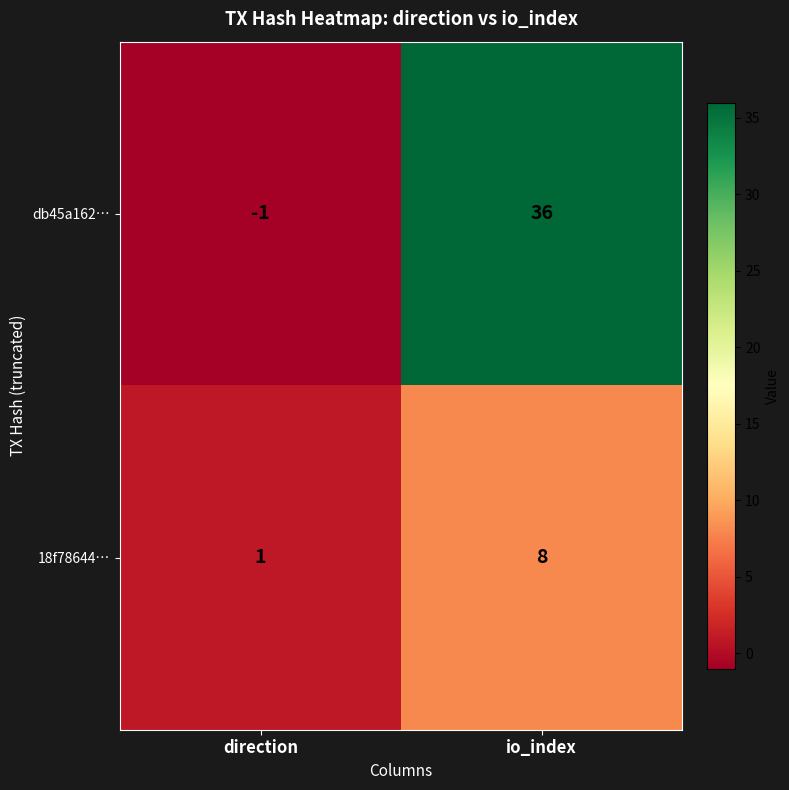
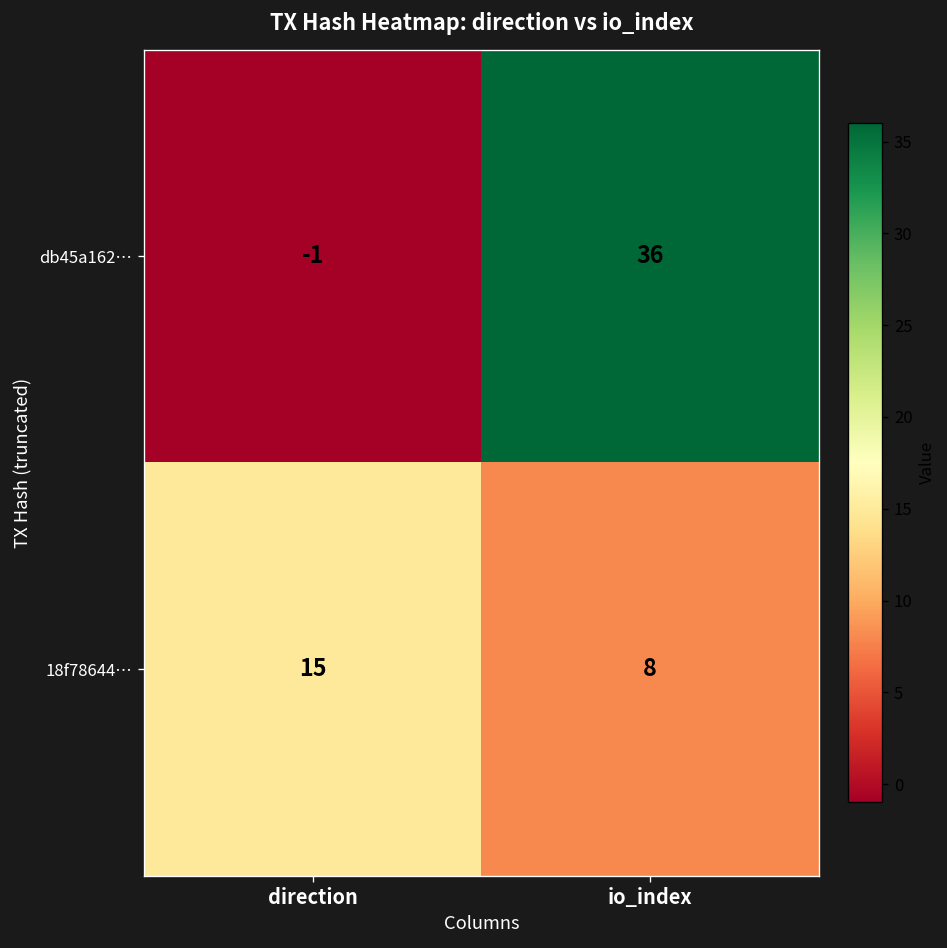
18f78644…, direction: 1 -> 15
